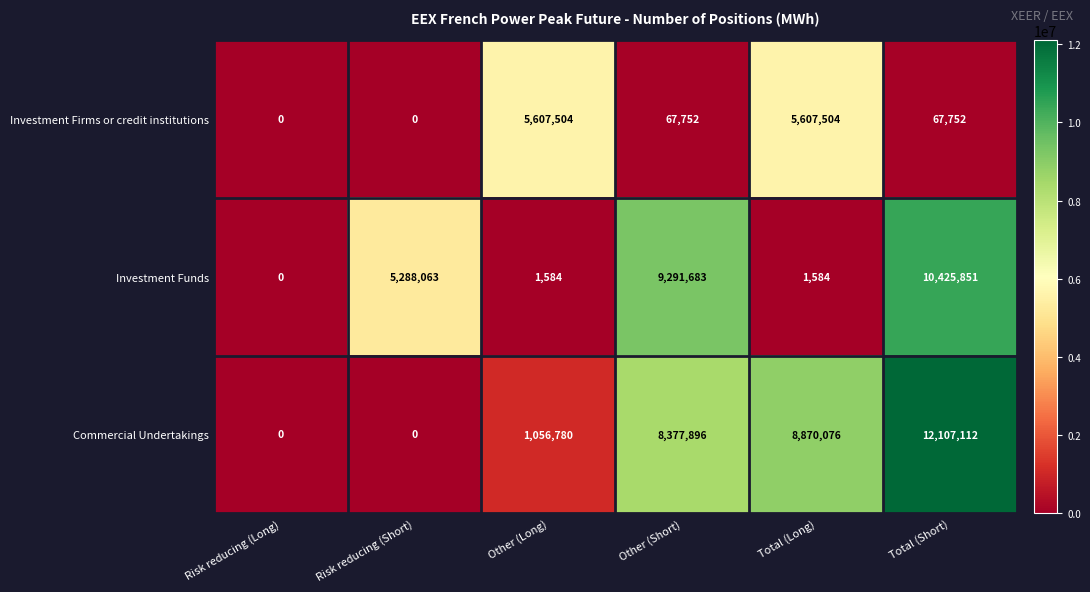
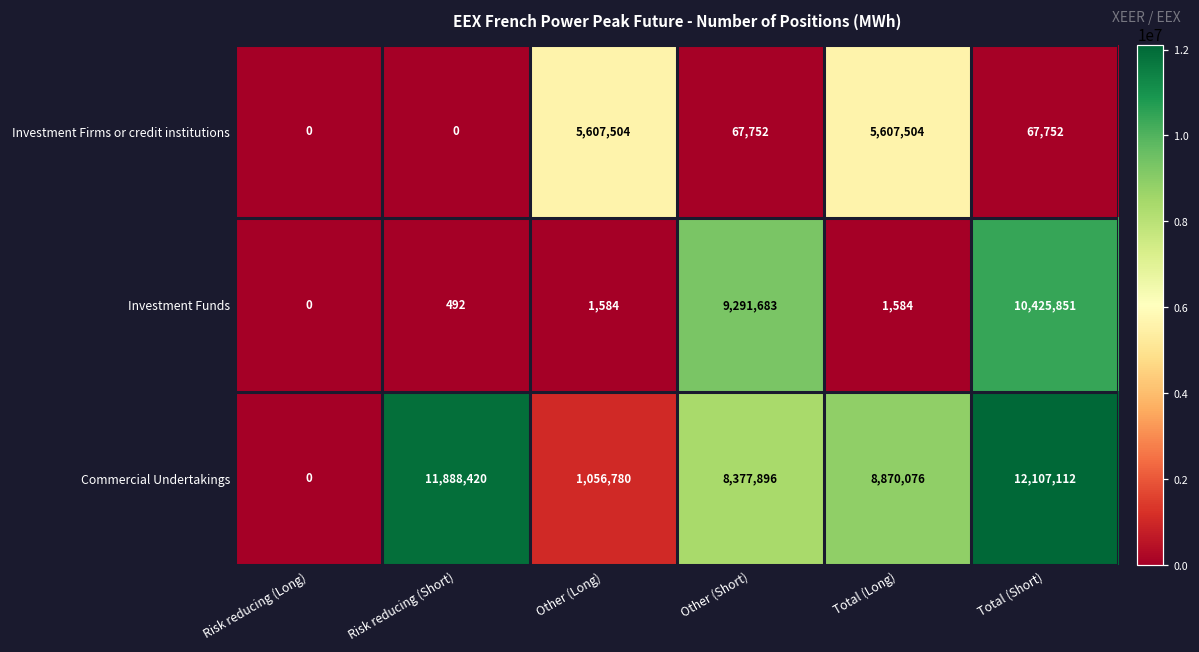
Investment Funds, Risk reducing (Short): 5,288,063 -> 492
Commercial Undertakings, Risk reducing (Short): 0 -> 11,888,420
